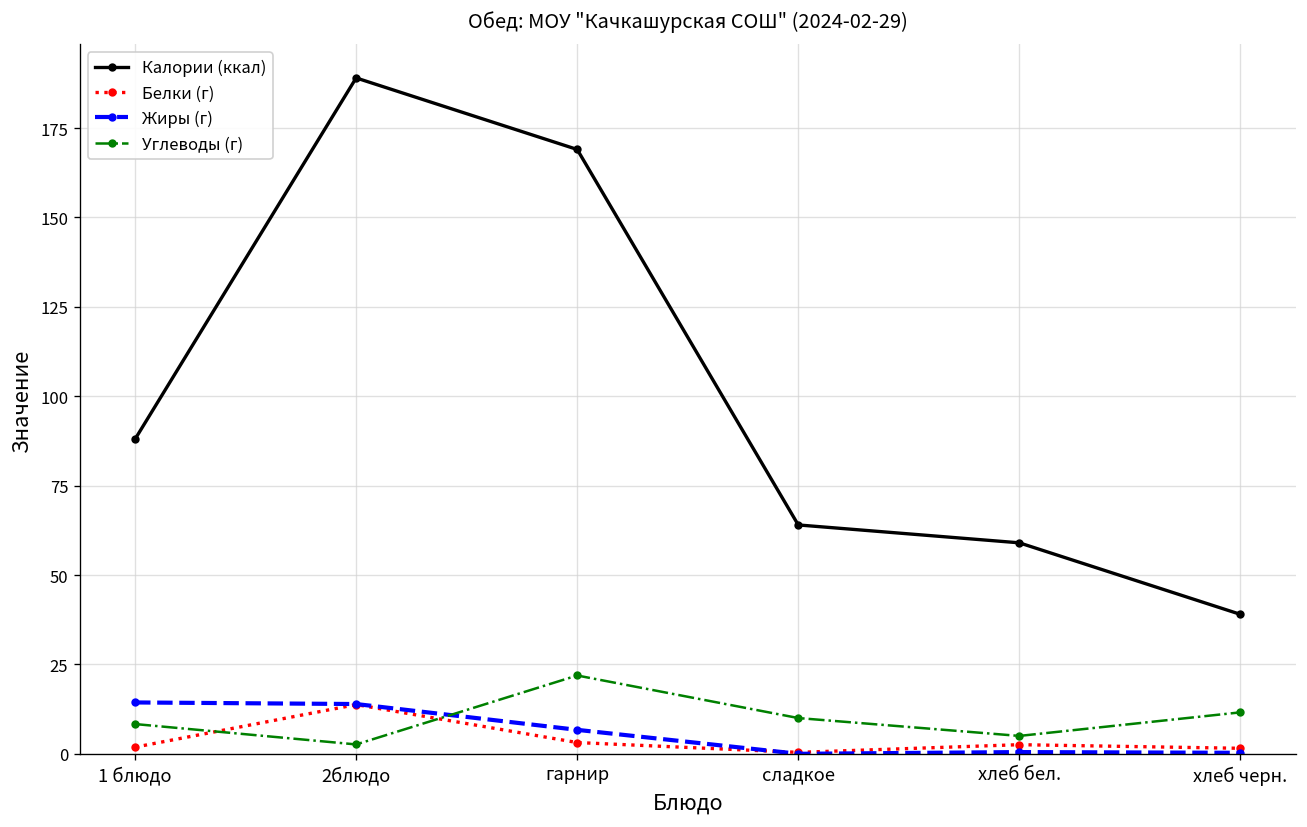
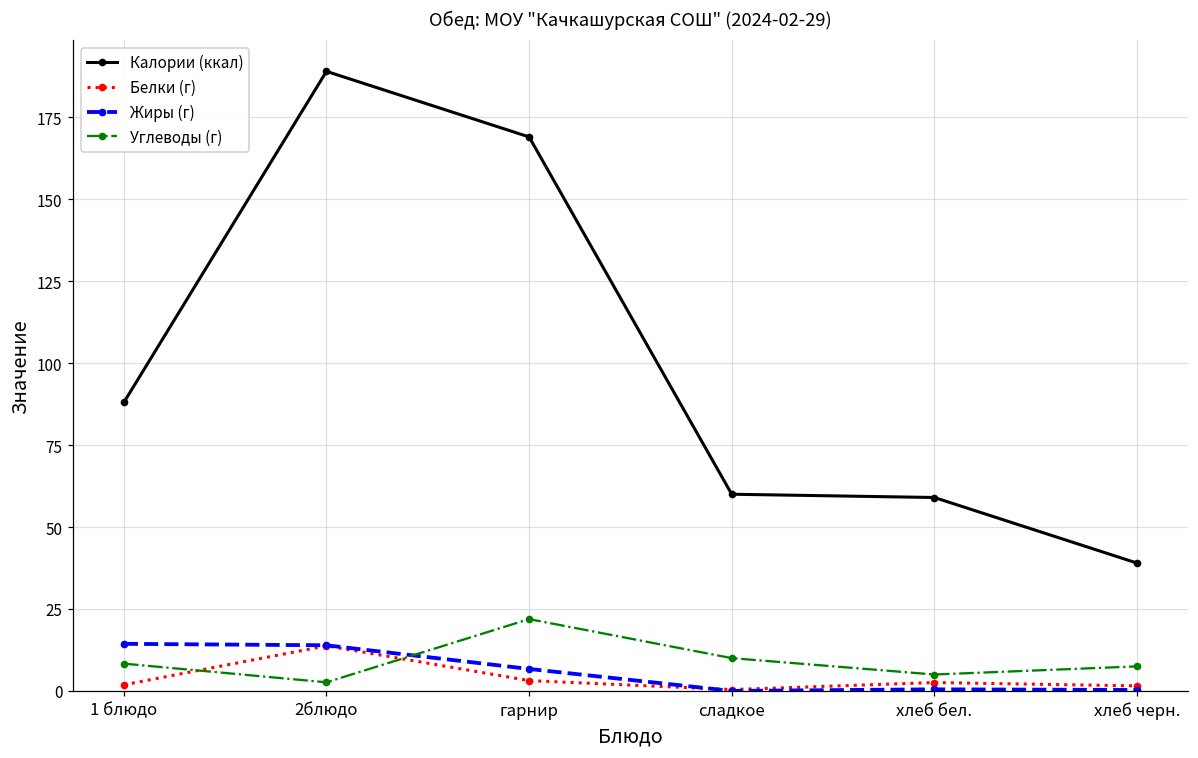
Калории (ккал), сладкое: 64 -> 60
Углеводы (г), хлеб черн.: 12 -> 7
